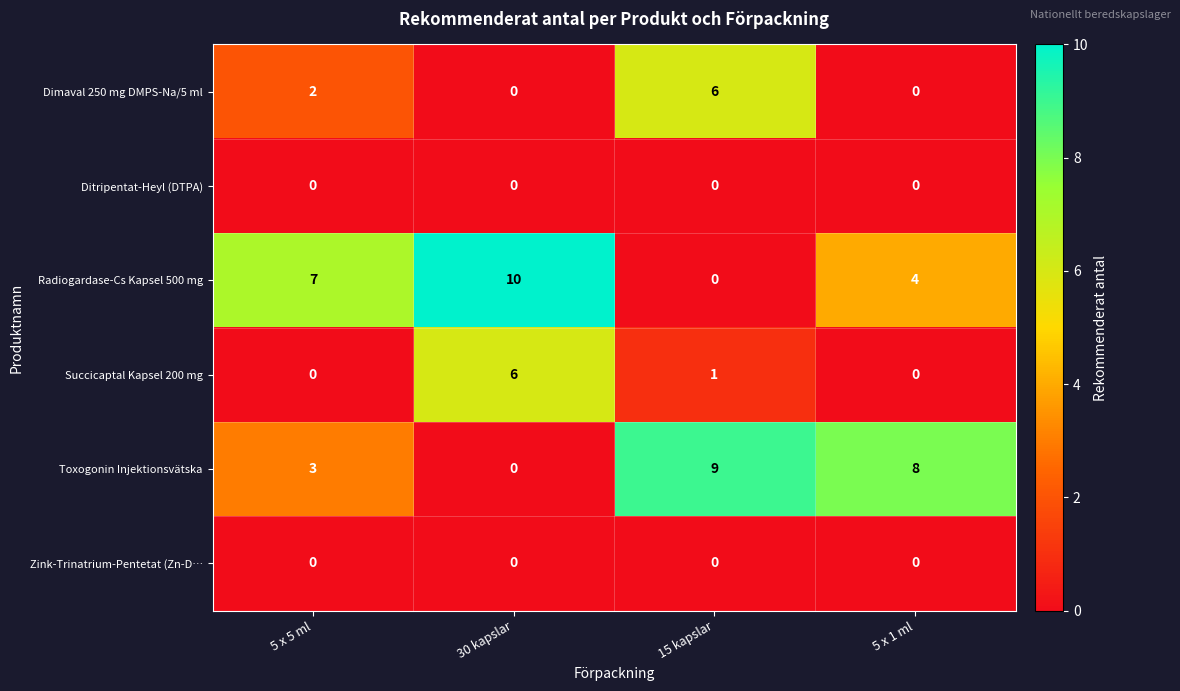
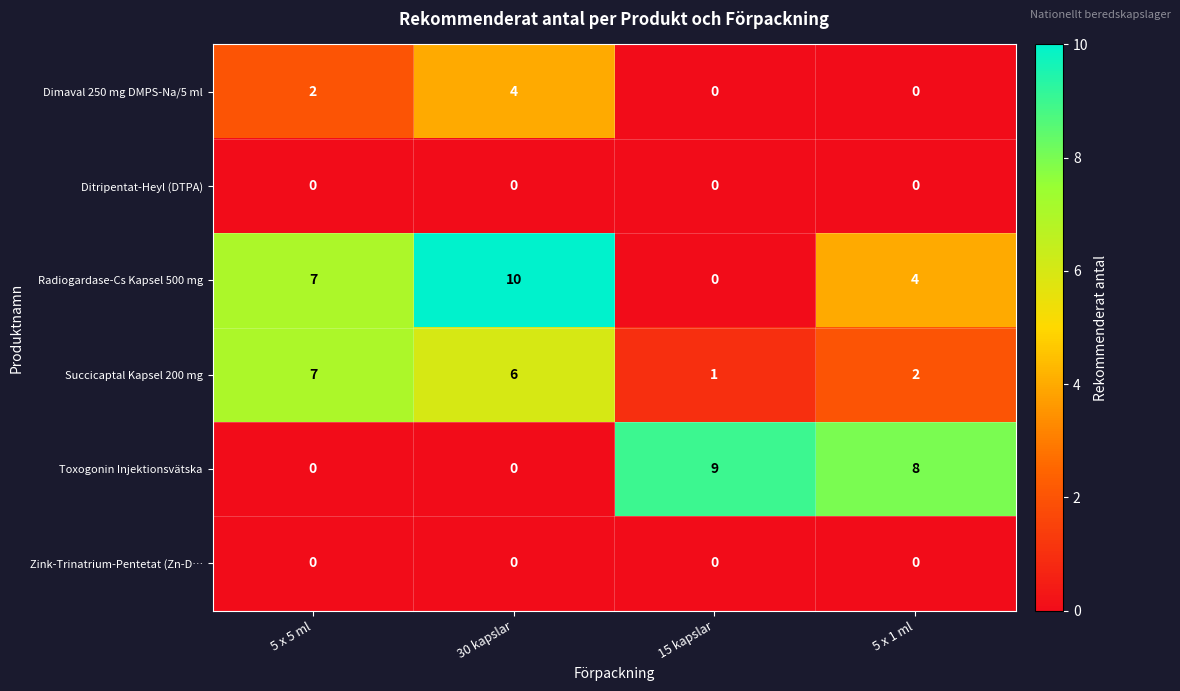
Dimaval 250 mg DMPS-Na/5 ml, 30 kapslar: 0 -> 4
Dimaval 250 mg DMPS-Na/5 ml, 15 kapslar: 6 -> 0
Succicaptal Kapsel 200 mg, 5 x 5 ml: 0 -> 7
Succicaptal Kapsel 200 mg, 5 x 1 ml: 0 -> 2
Toxogonin Injektionsvätska, 5 x 5 ml: 3 -> 0
